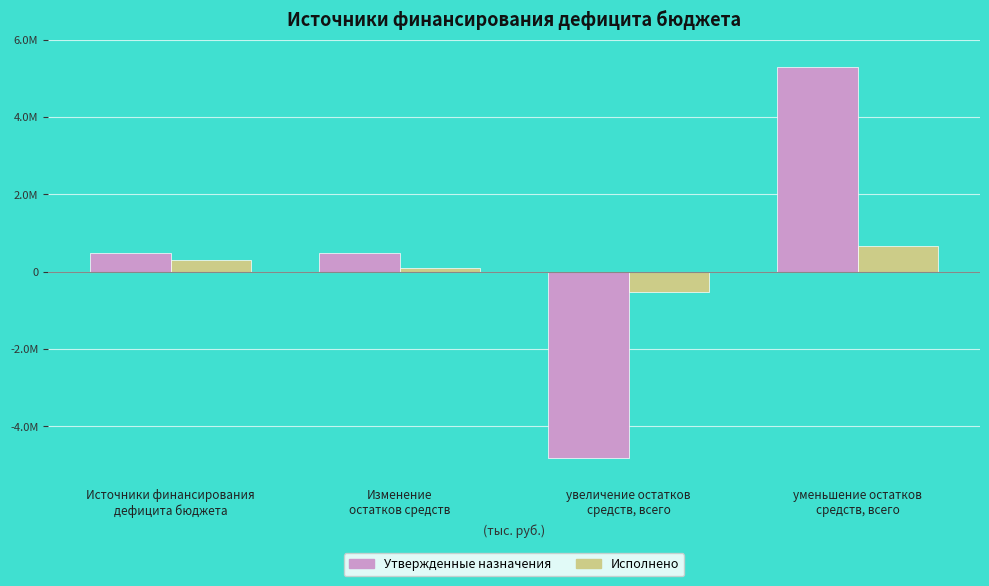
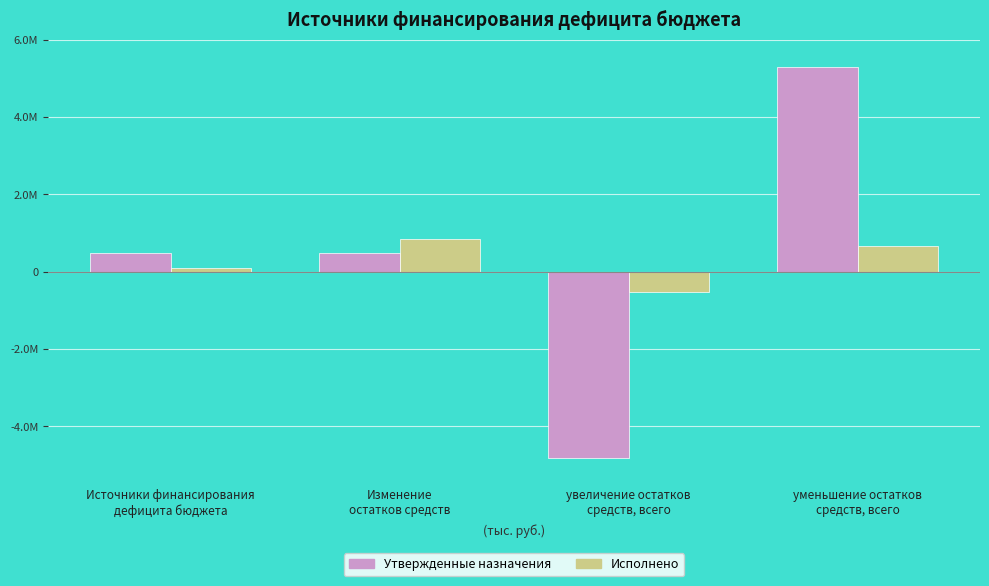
Исполнено, Источники финансирования дефицита бюджета: 300000 -> 100000
Исполнено, Изменение остатков средств: 100000 -> 800000
